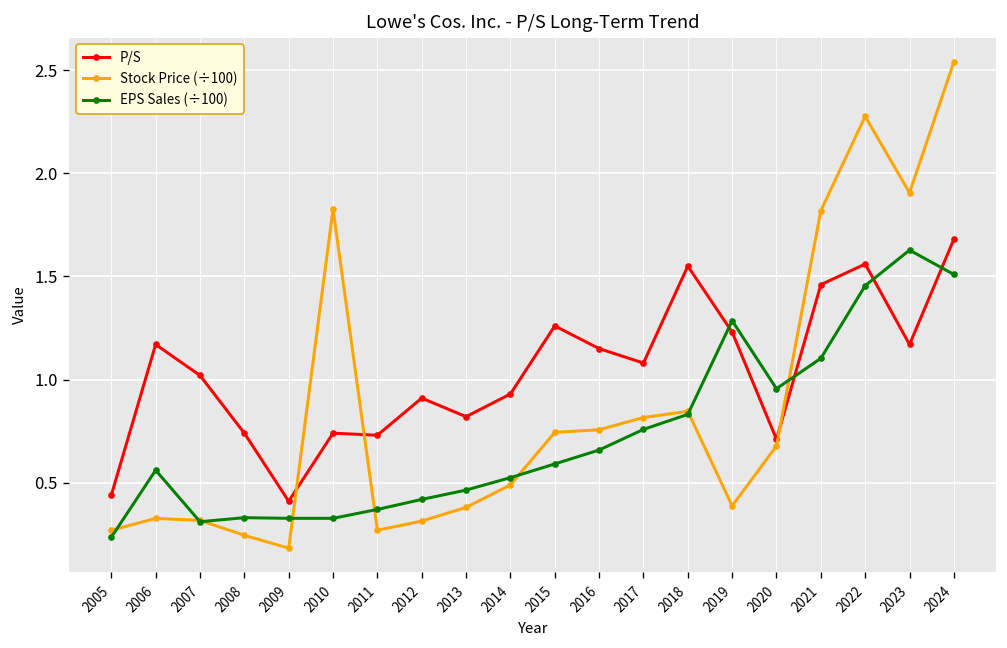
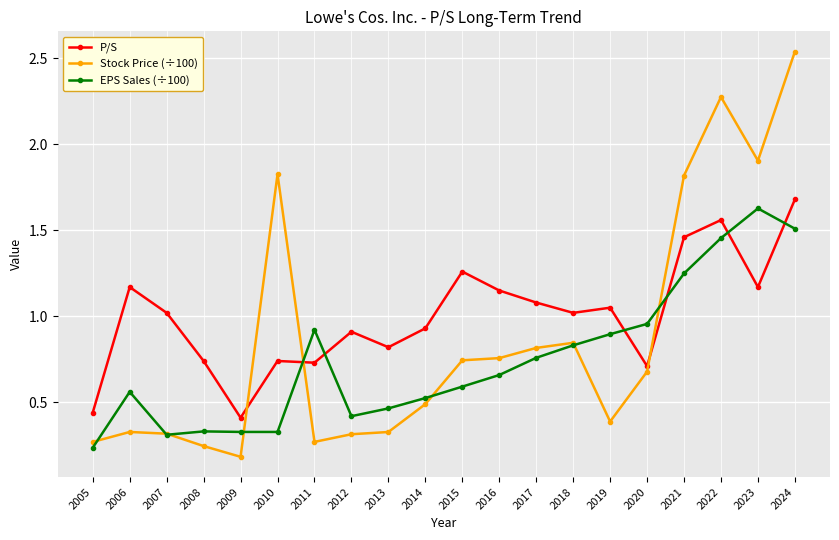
EPS Sales (÷100), 2011: 0.37 -> 0.92
Stock Price (÷100), 2013: 0.38 -> 0.33
P/S, 2018: 1.55 -> 1.02
P/S, 2019: 1.23 -> 1.05
EPS Sales (÷100), 2019: 1.29 -> 0.90
EPS Sales (÷100), 2021: 1.10 -> 1.25
